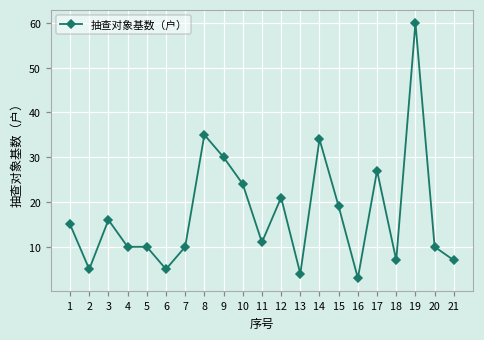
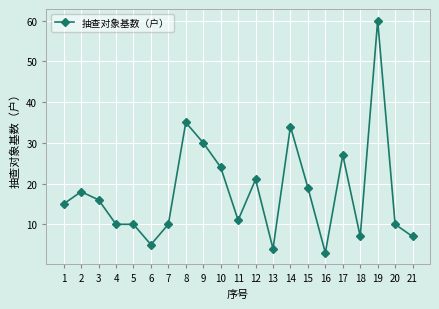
2: 5 -> 18
